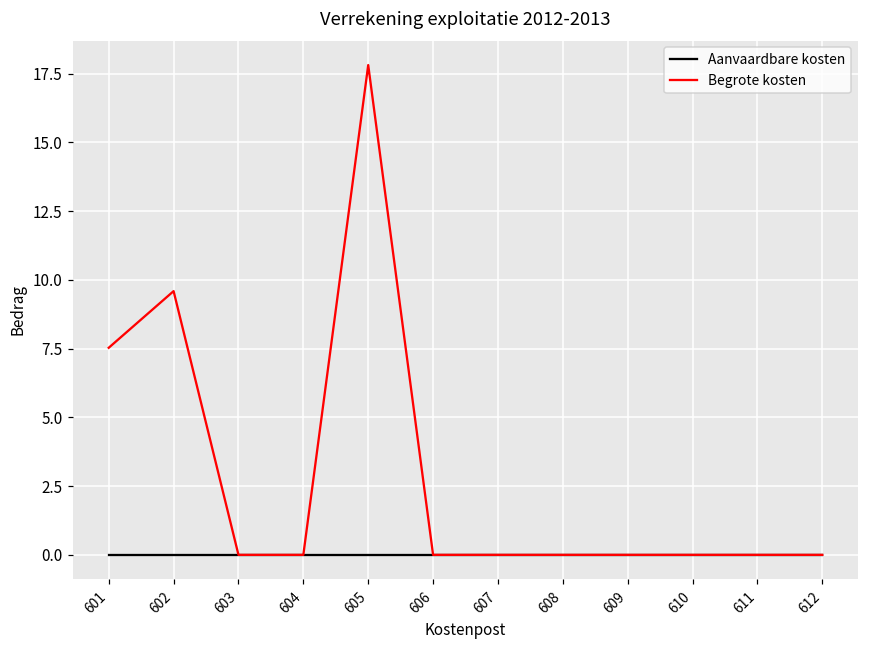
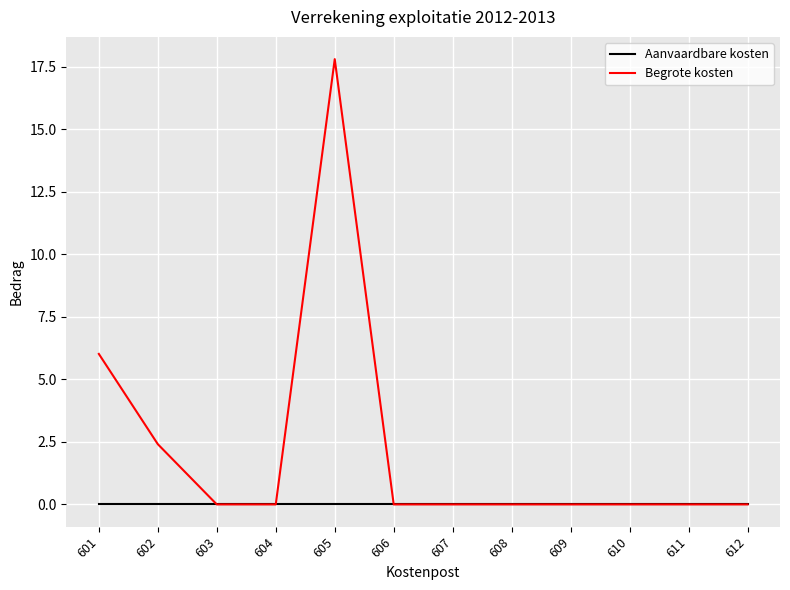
Begrote kosten, 601: 7.5 -> 6.0
Begrote kosten, 602: 9.6 -> 2.4
